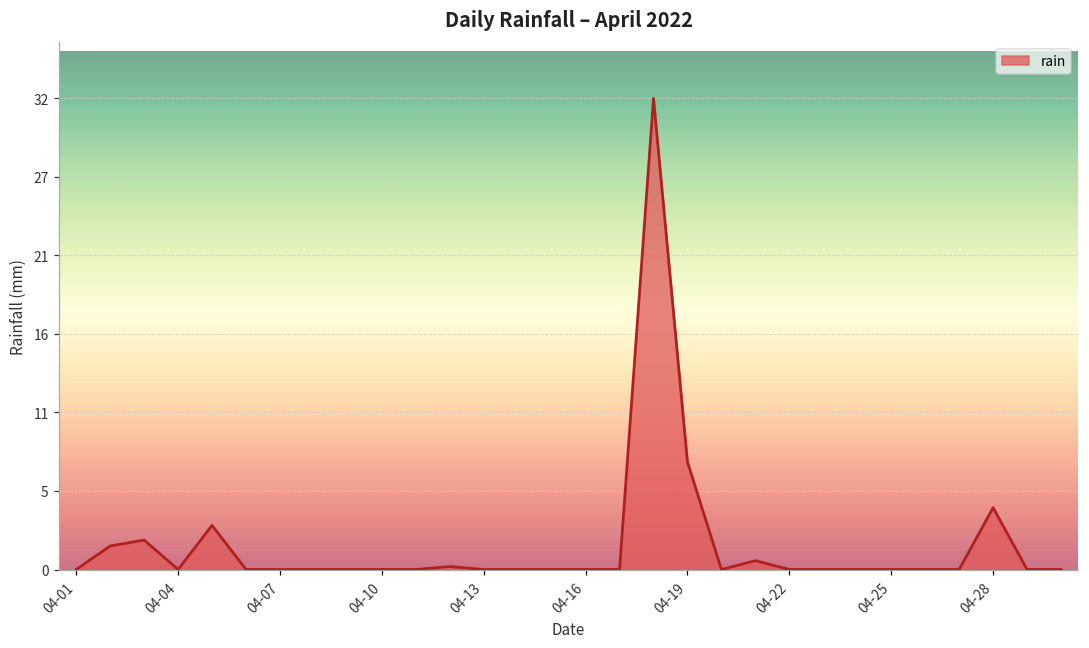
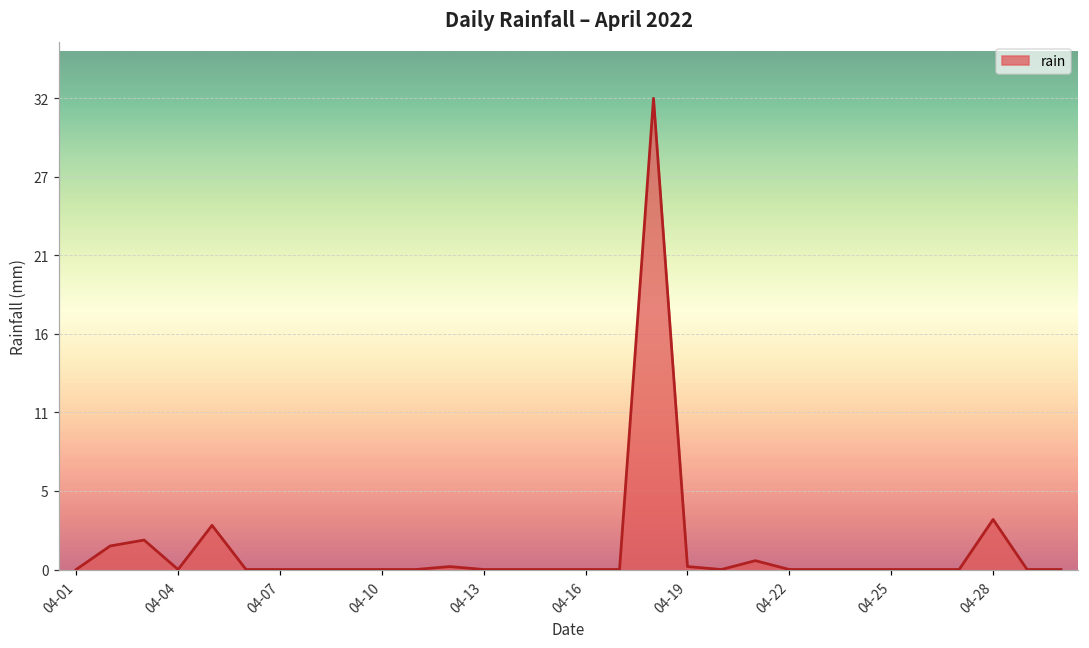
04-19: 7.3 -> 0.2
04-28: 4.2 -> 3.4
